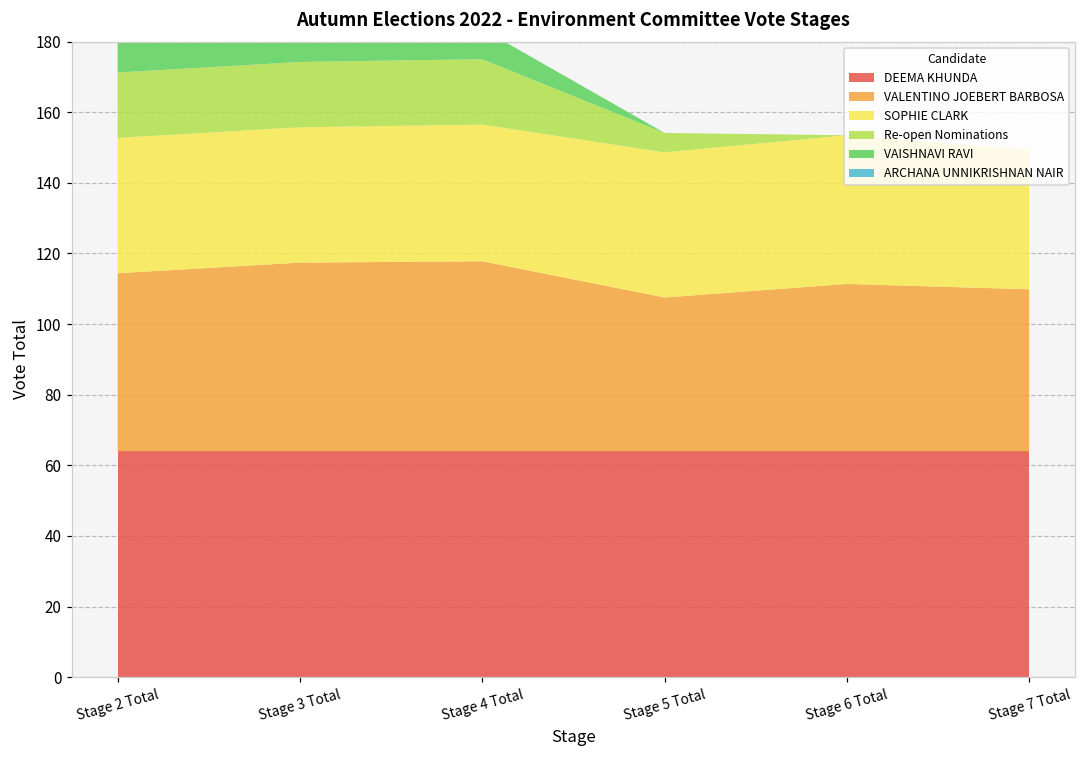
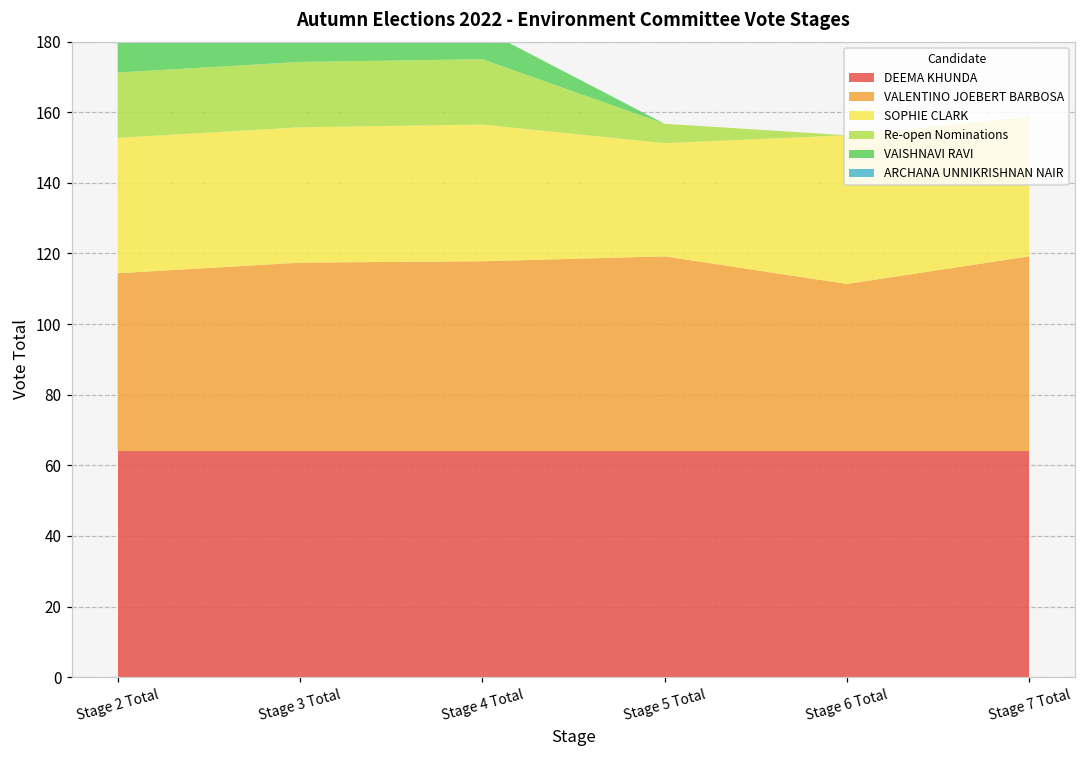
VALENTINO JOEBERT BARBOSA, Stage 5 Total: 44 -> 55
SOPHIE CLARK, Stage 5 Total: 41 -> 32
VALENTINO JOEBERT BARBOSA, Stage 7 Total: 46 -> 55
